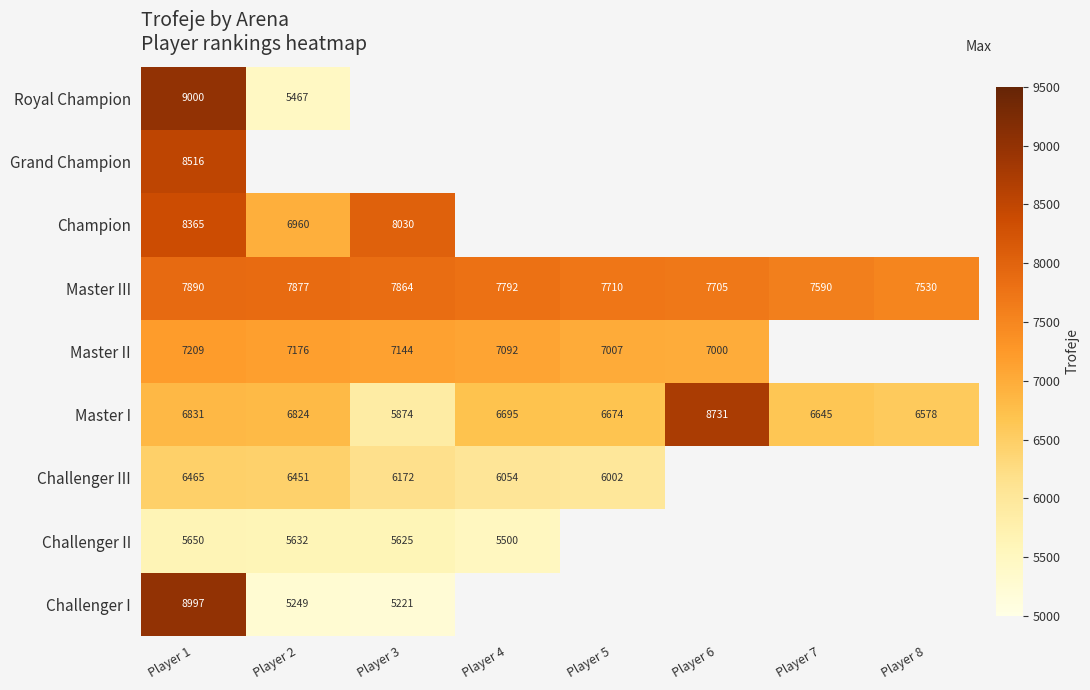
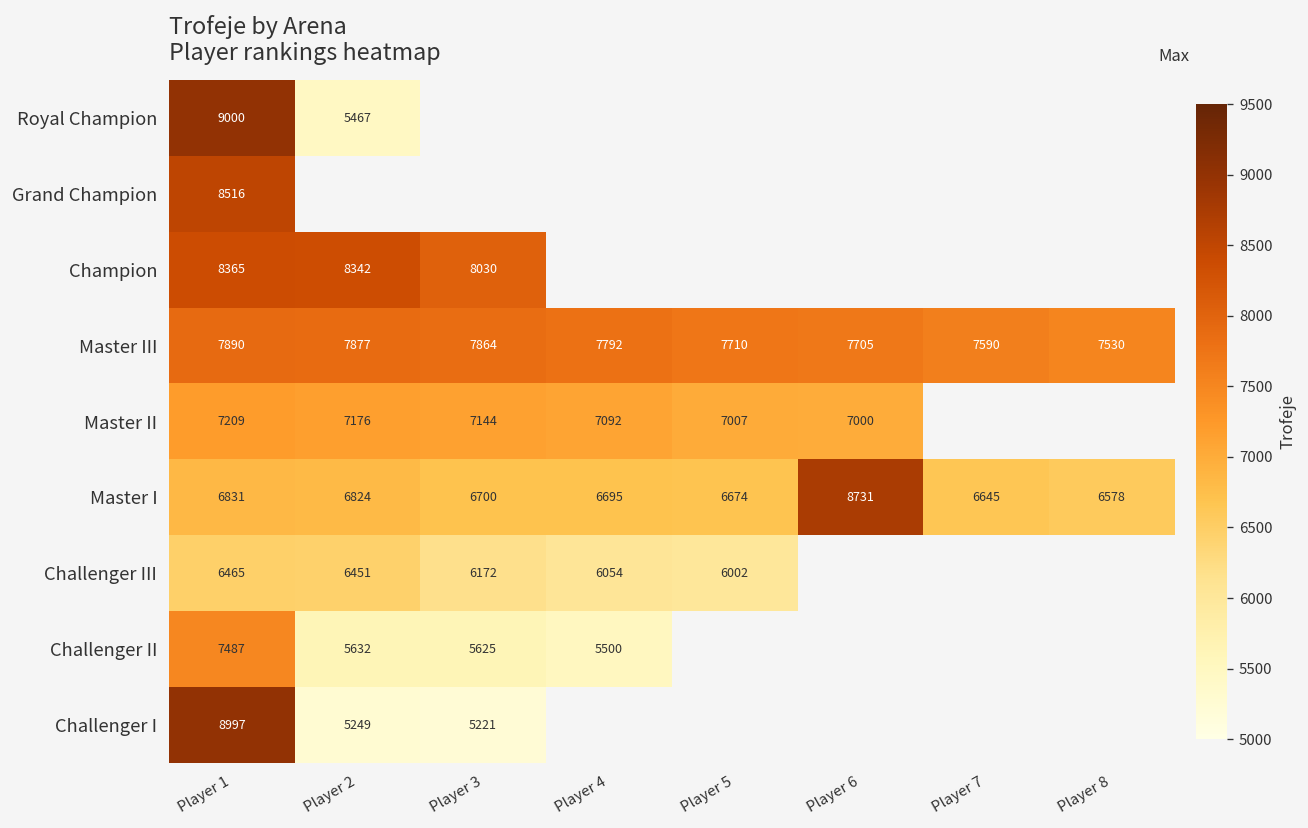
Champion, Player 2: 6960 -> 8342
Master I, Player 3: 5874 -> 6700
Challenger II, Player 1: 5650 -> 7487
